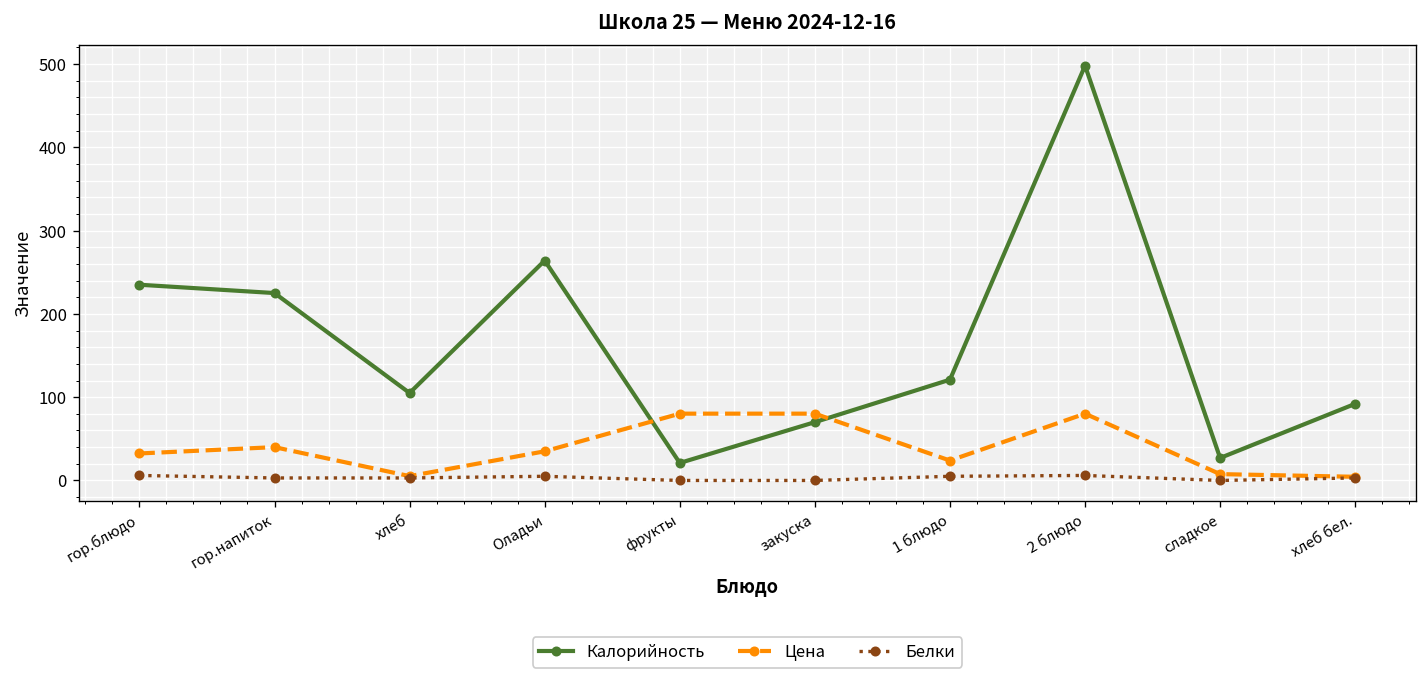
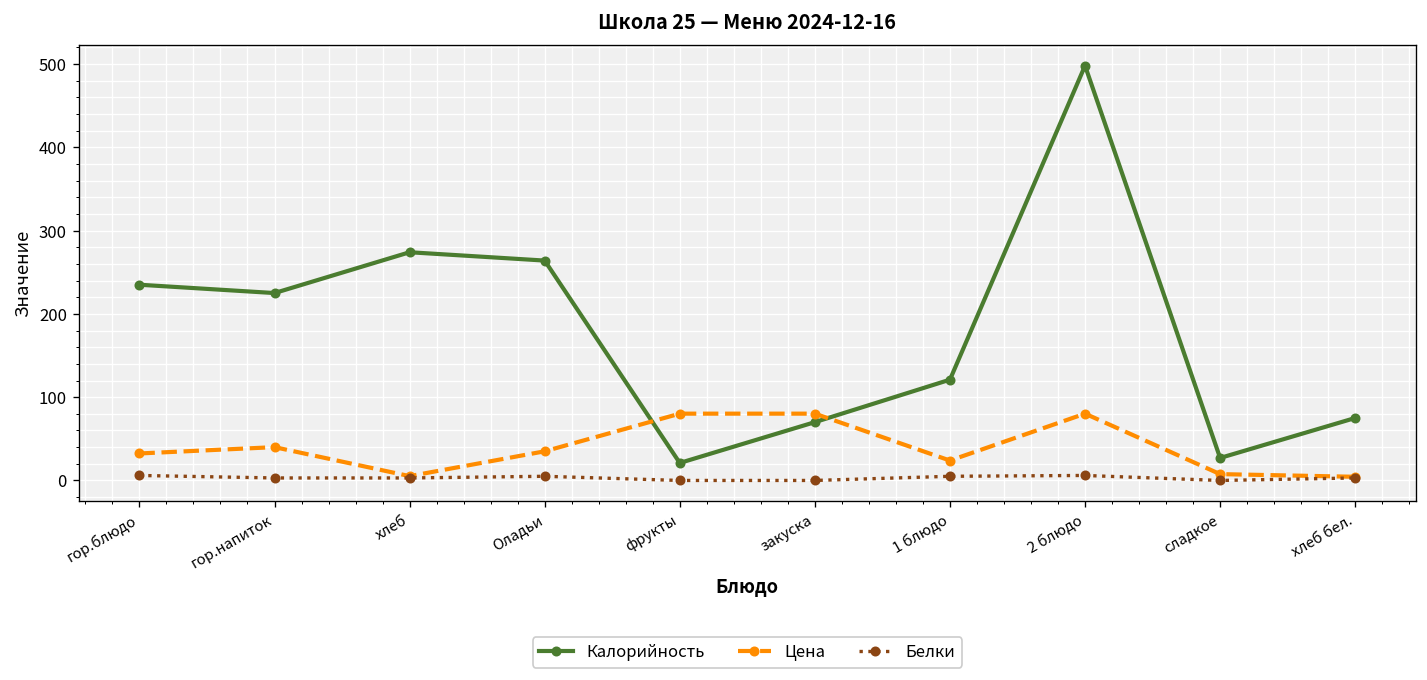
Калорийность, хлеб: 110 -> 270
Калорийность, хлеб бел.: 90 -> 80
